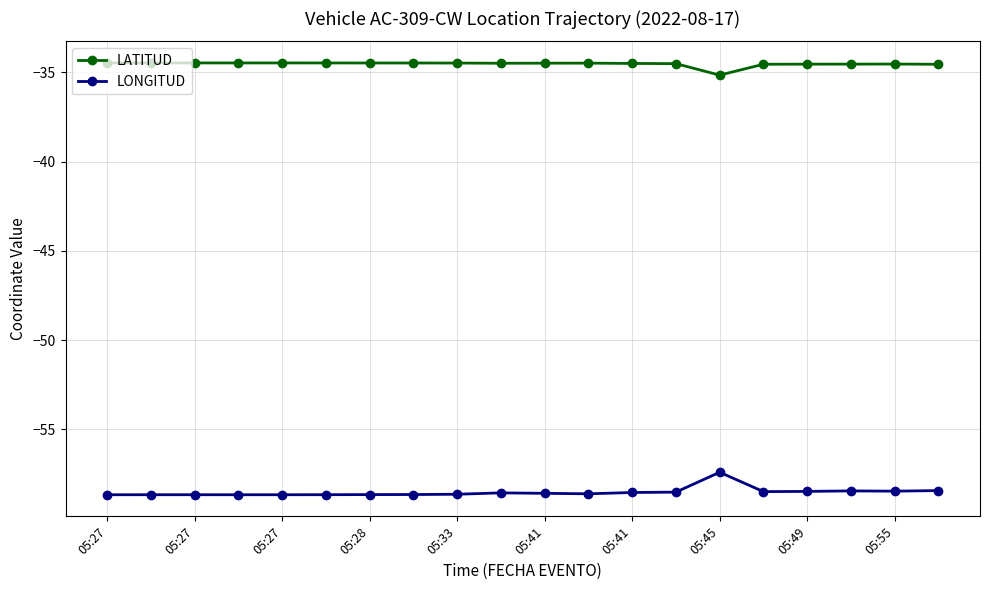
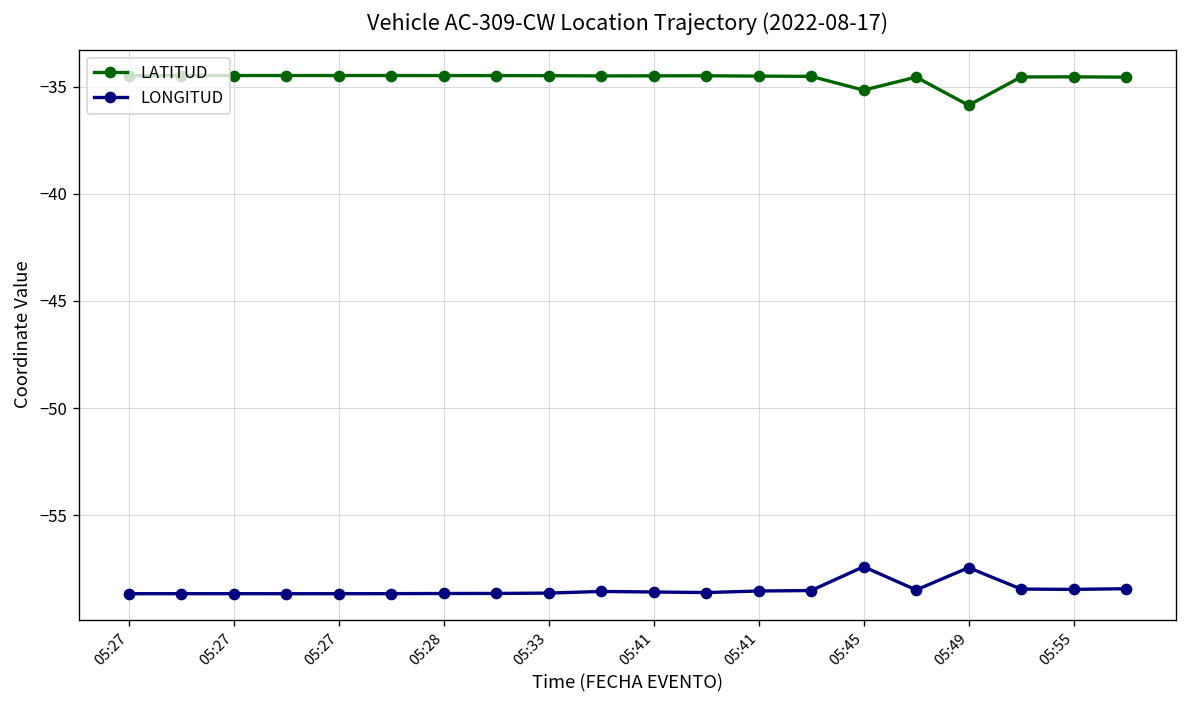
LATITUD, 05:49: -34.5 -> -35.9
LONGITUD, 05:49: -58.5 -> -57.5
